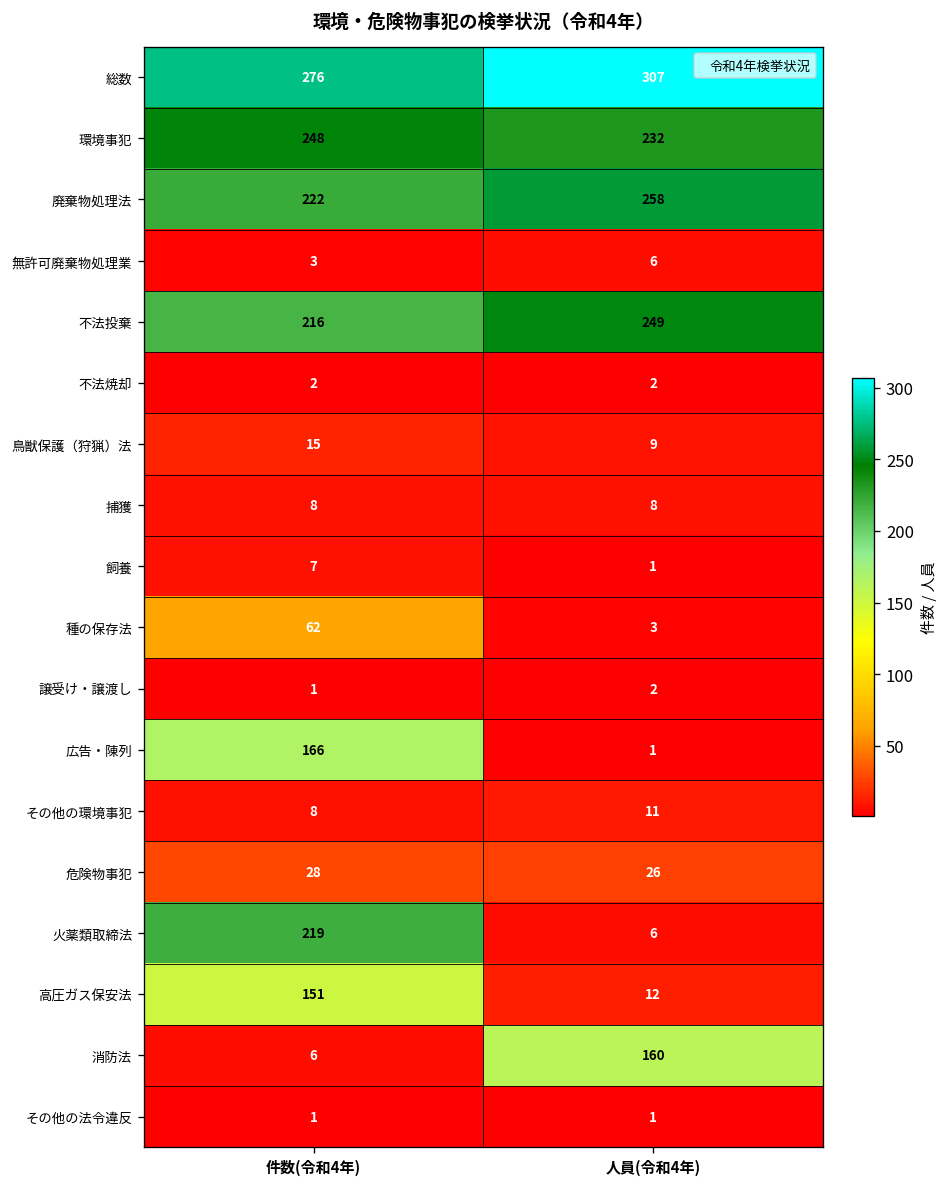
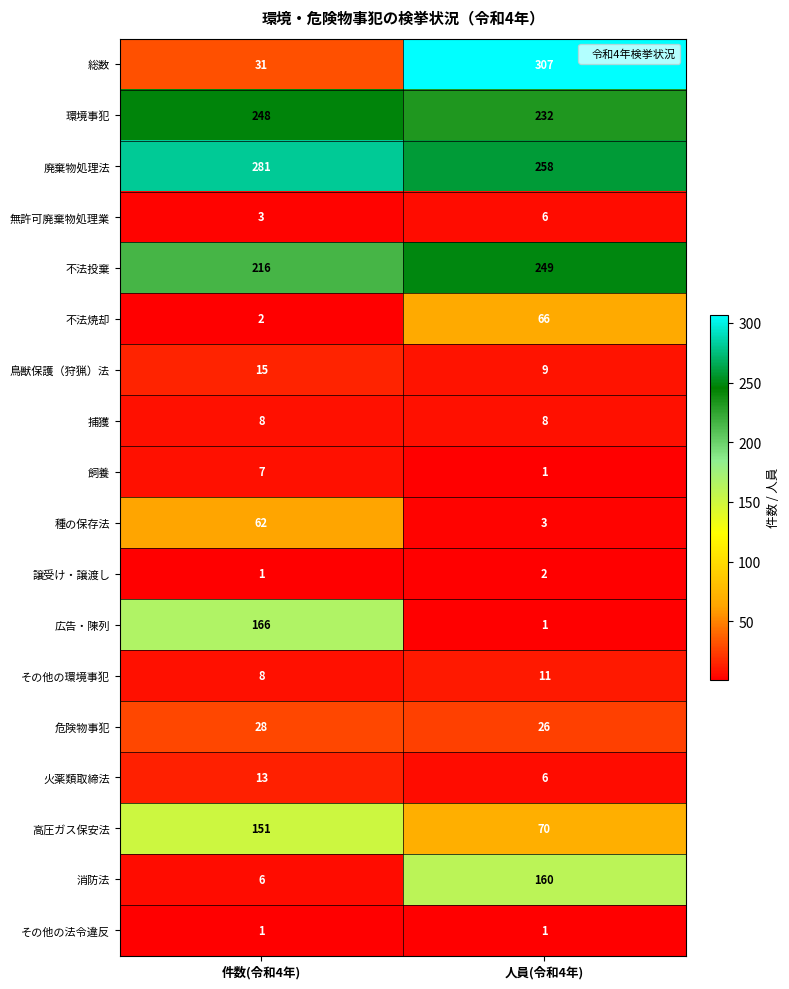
総数, 件数(令和4年): 276 -> 31
廃棄物処理法, 件数(令和4年): 222 -> 281
不法焼却, 人員(令和4年): 2 -> 66
火薬類取締法, 件数(令和4年): 219 -> 13
高圧ガス保安法, 人員(令和4年): 12 -> 70
